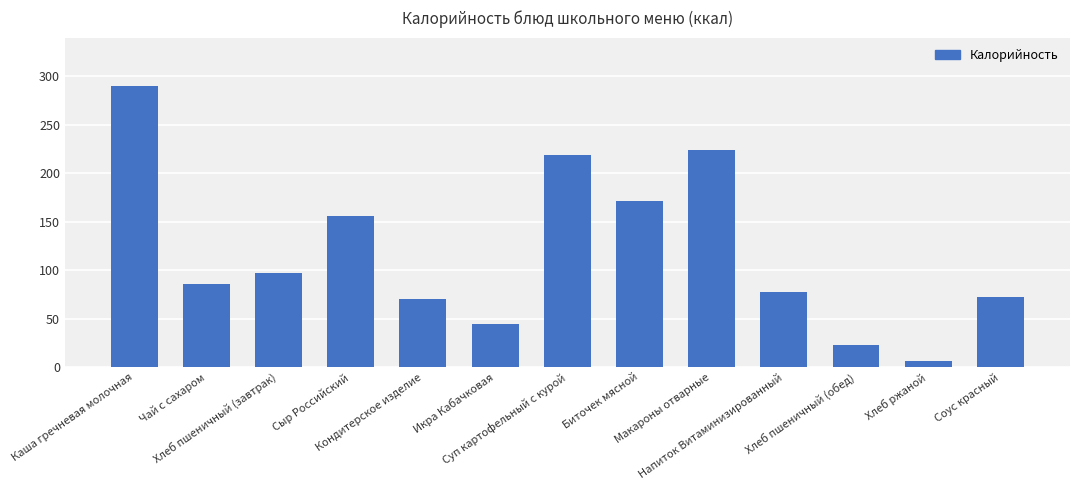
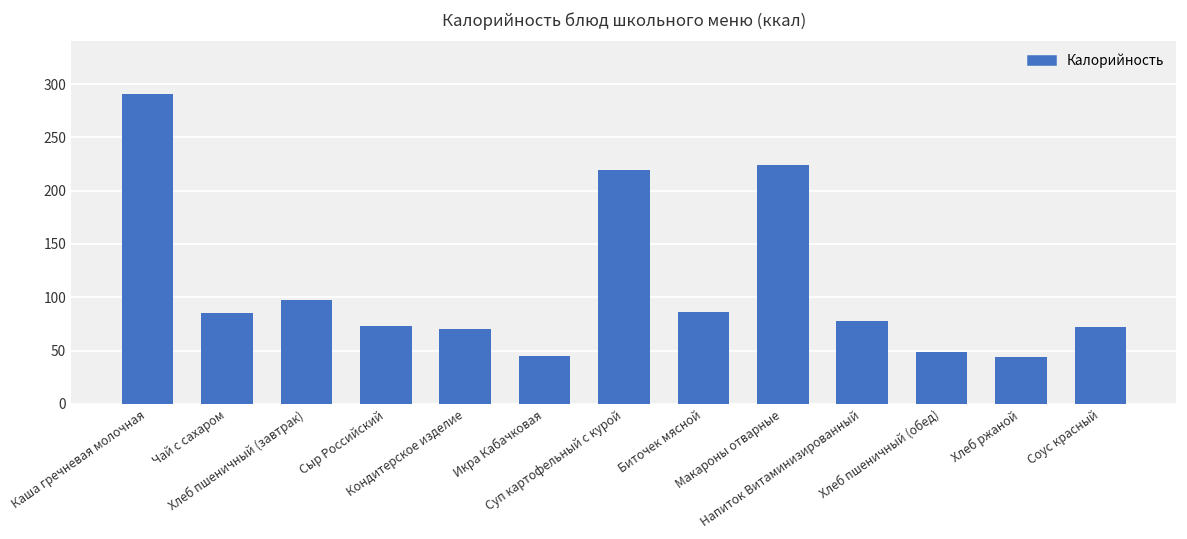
Сыр Российский: 160 -> 70
Биточек мясной: 170 -> 90
Хлеб пшеничный (обед): 20 -> 50
Хлеб ржаной: 10 -> 40
